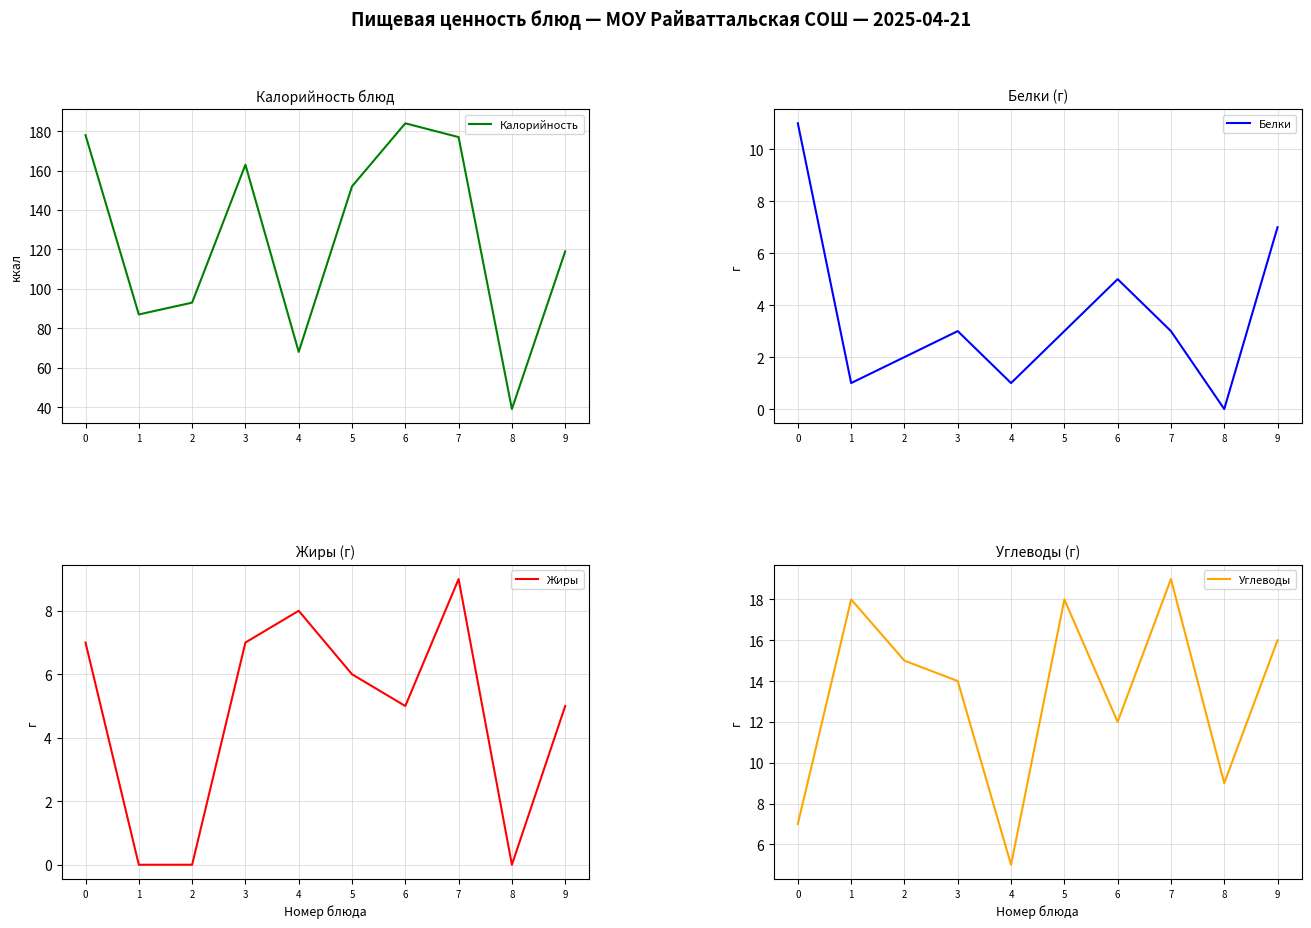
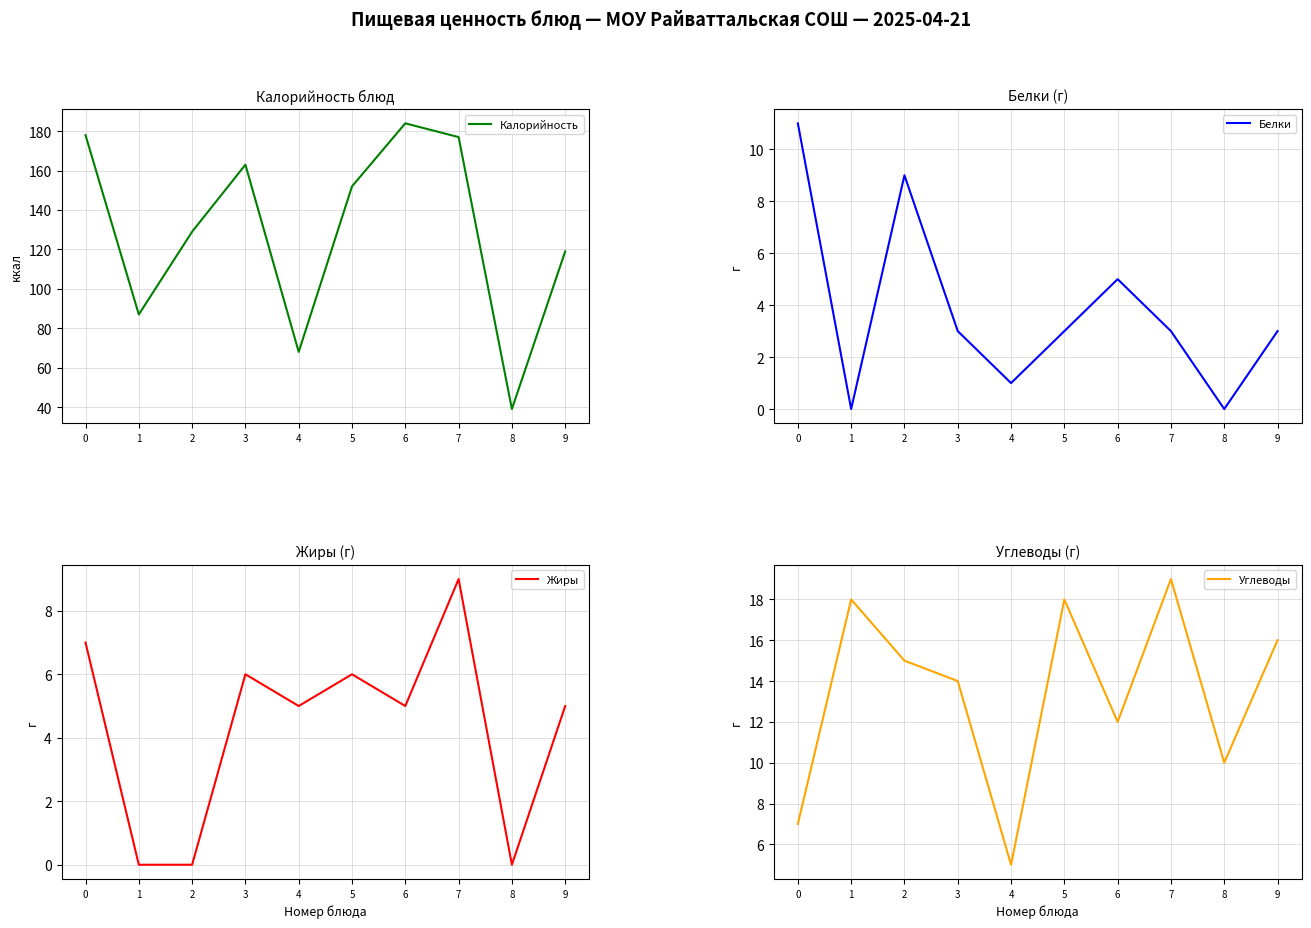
Калорийность блюд, 2: 93 -> 129
Белки (г), 1: 1 -> 0
Белки (г), 2: 2 -> 9
Белки (г), 9: 7 -> 3
Жиры (г), 3: 7 -> 6
Жиры (г), 4: 8 -> 5
Углеводы (г), 8: 9 -> 10
